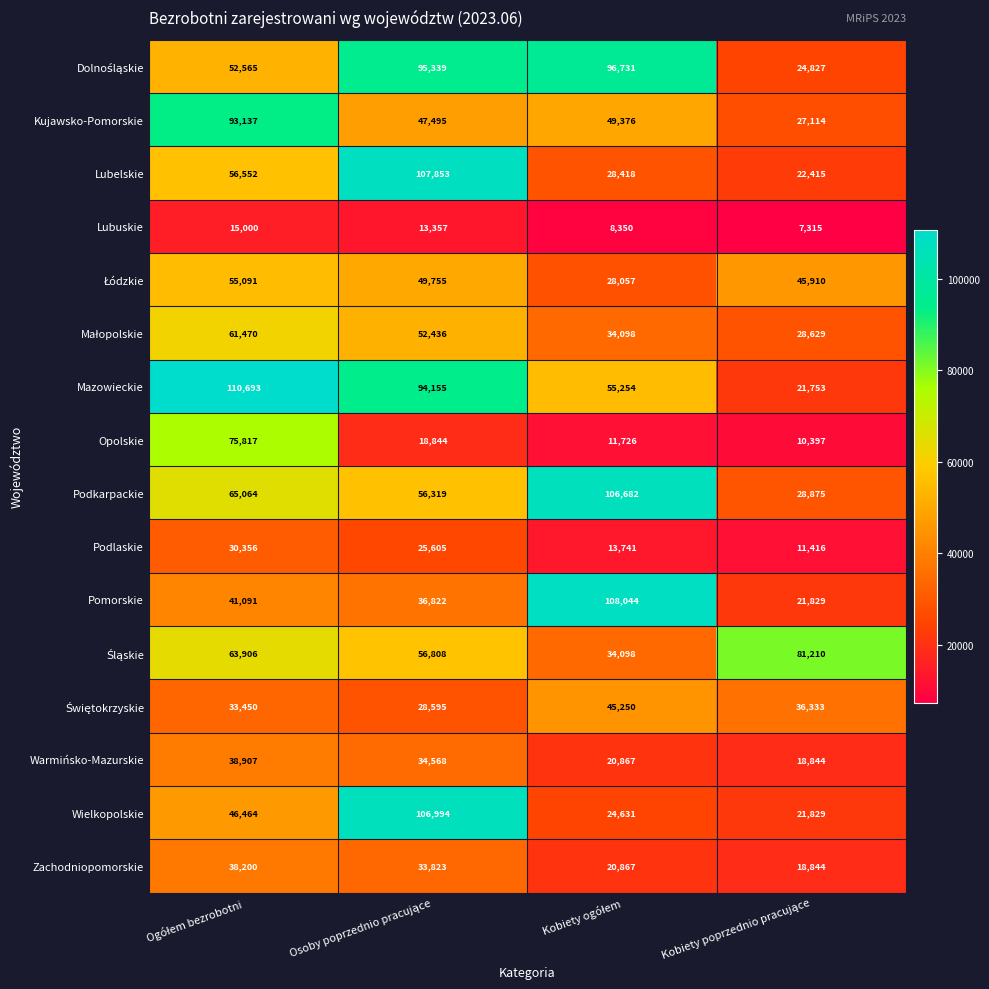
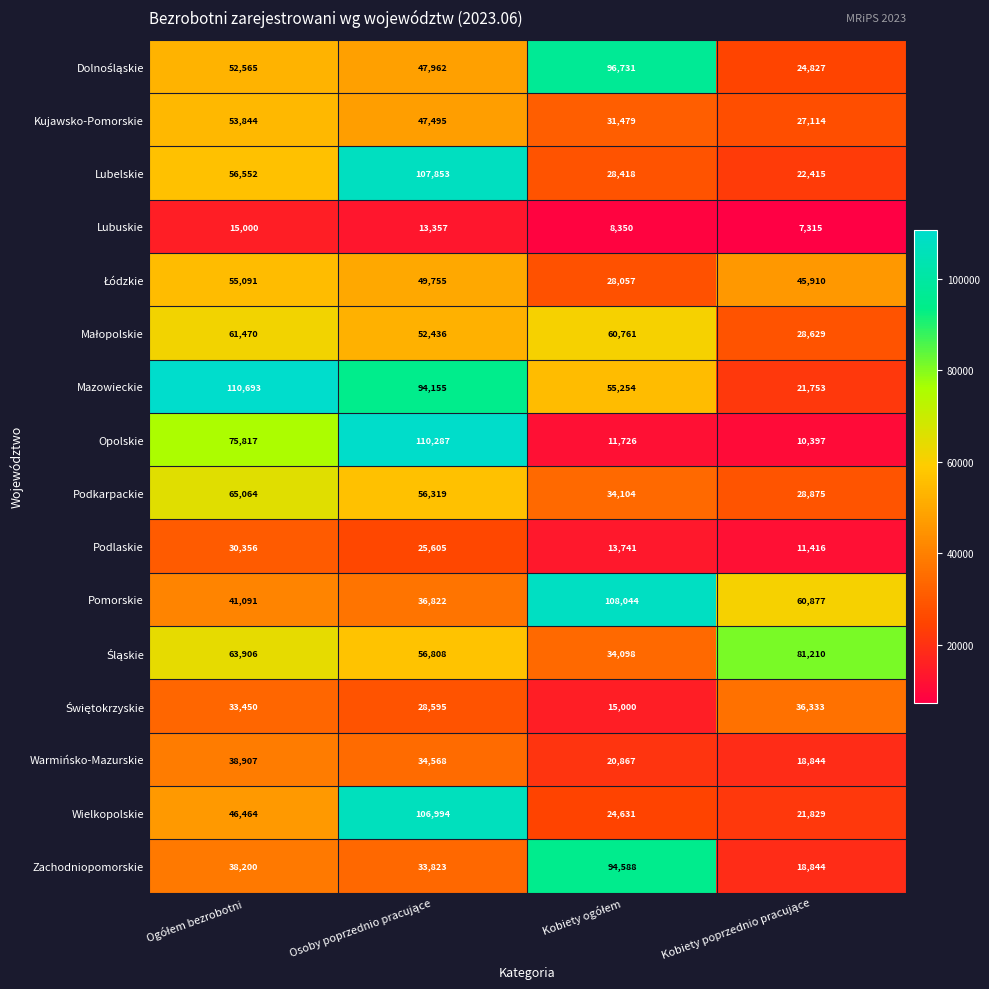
Dolnośląskie, Osoby poprzednio pracujące: 95,339 -> 47,962
Kujawsko-Pomorskie, Ogółem bezrobotni: 93,137 -> 53,844
Kujawsko-Pomorskie, Kobiety ogółem: 49,376 -> 31,479
Małopolskie, Kobiety ogółem: 34,098 -> 60,761
Opolskie, Osoby poprzednio pracujące: 18,844 -> 110,287
Podkarpackie, Kobiety ogółem: 106,682 -> 34,104
Pomorskie, Kobiety poprzednio pracujące: 21,829 -> 60,877
Świętokrzyskie, Kobiety ogółem: 45,250 -> 15,000
Zachodniopomorskie, Kobiety ogółem: 20,867 -> 94,588
